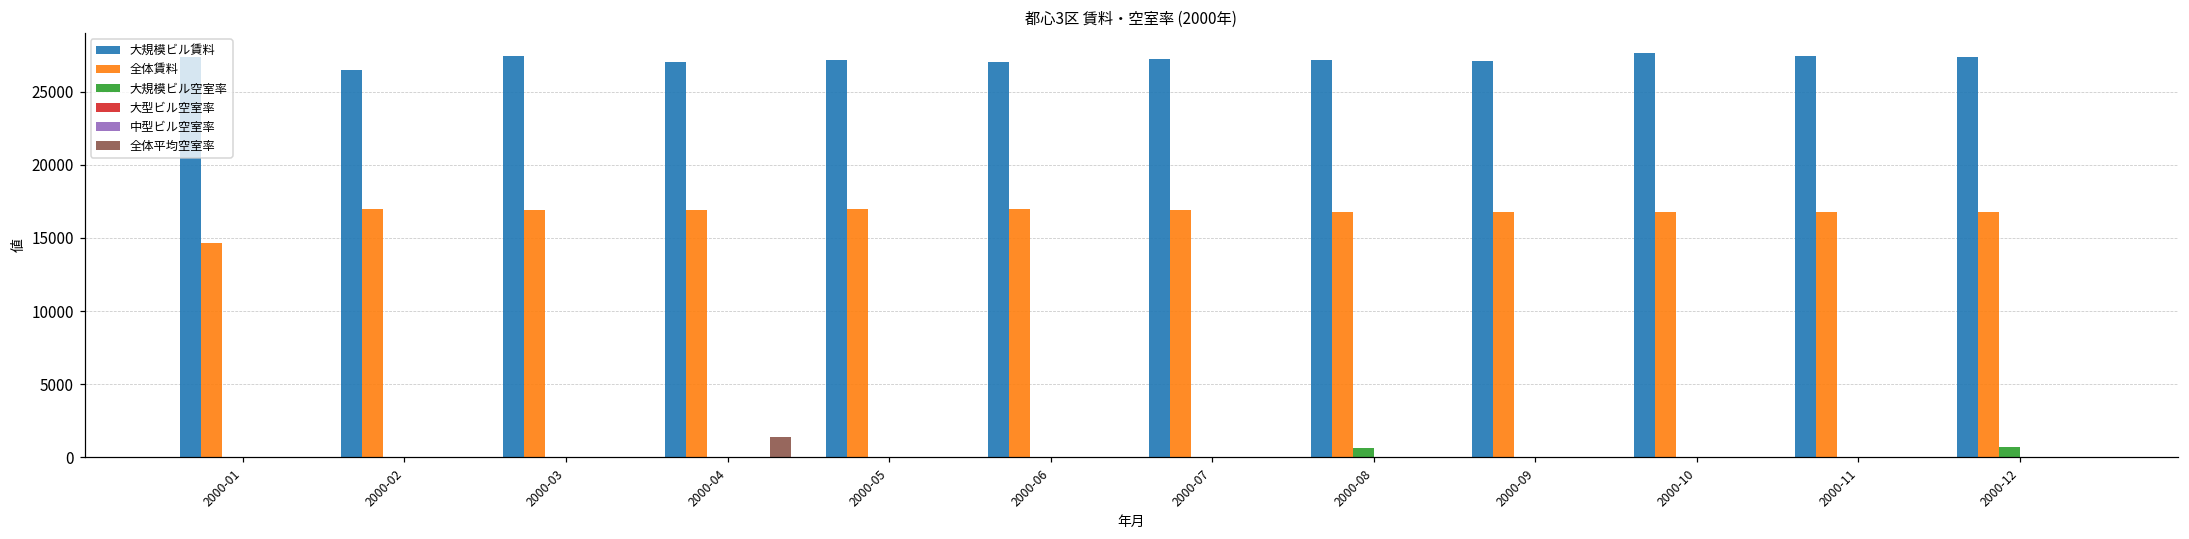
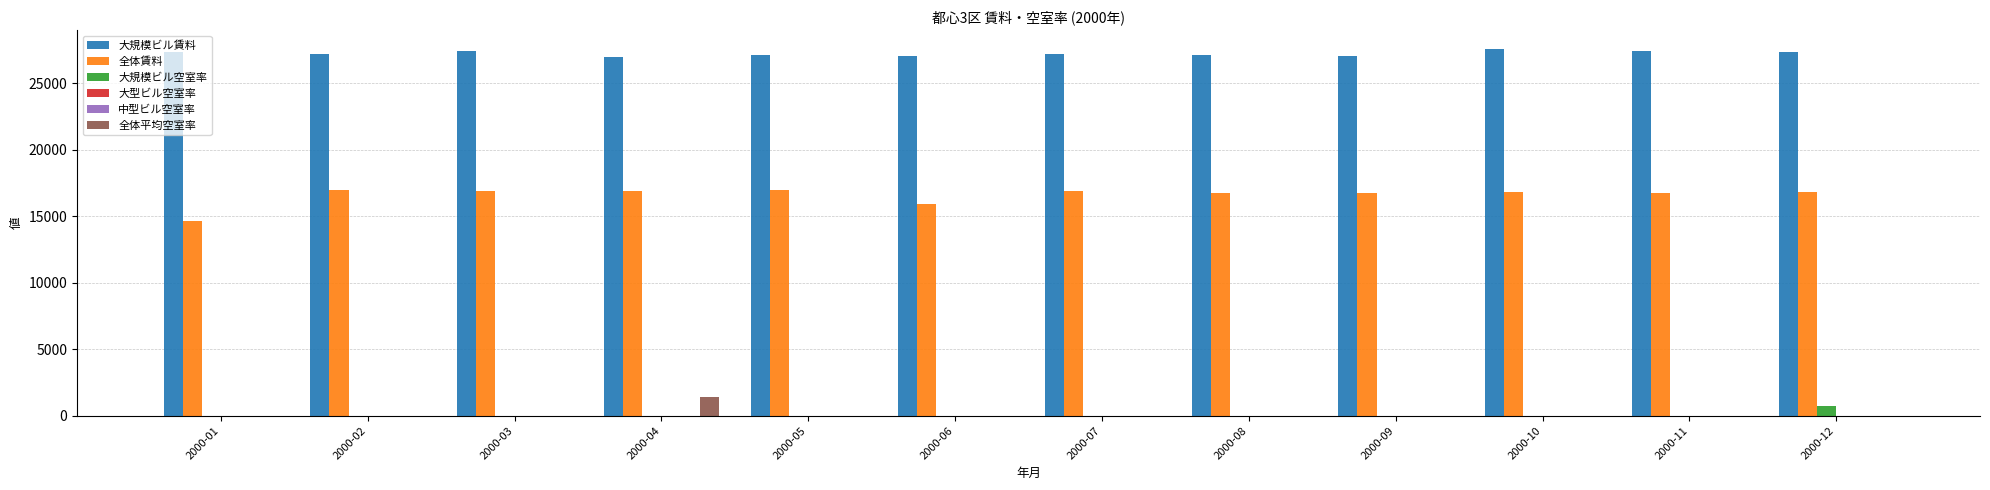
大規模ビル賃料, 2000-02: 26500 -> 27200
全体賃料, 2000-06: 17000 -> 15900
大規模ビル空室率, 2000-08: 700 -> 0
